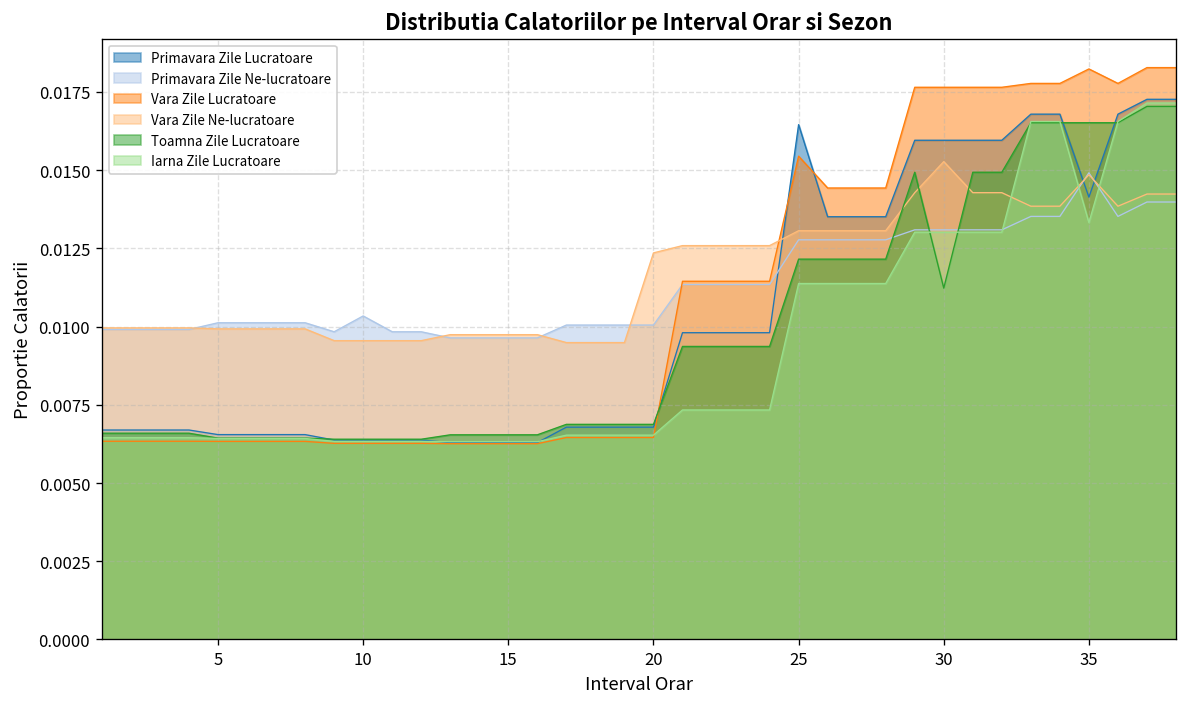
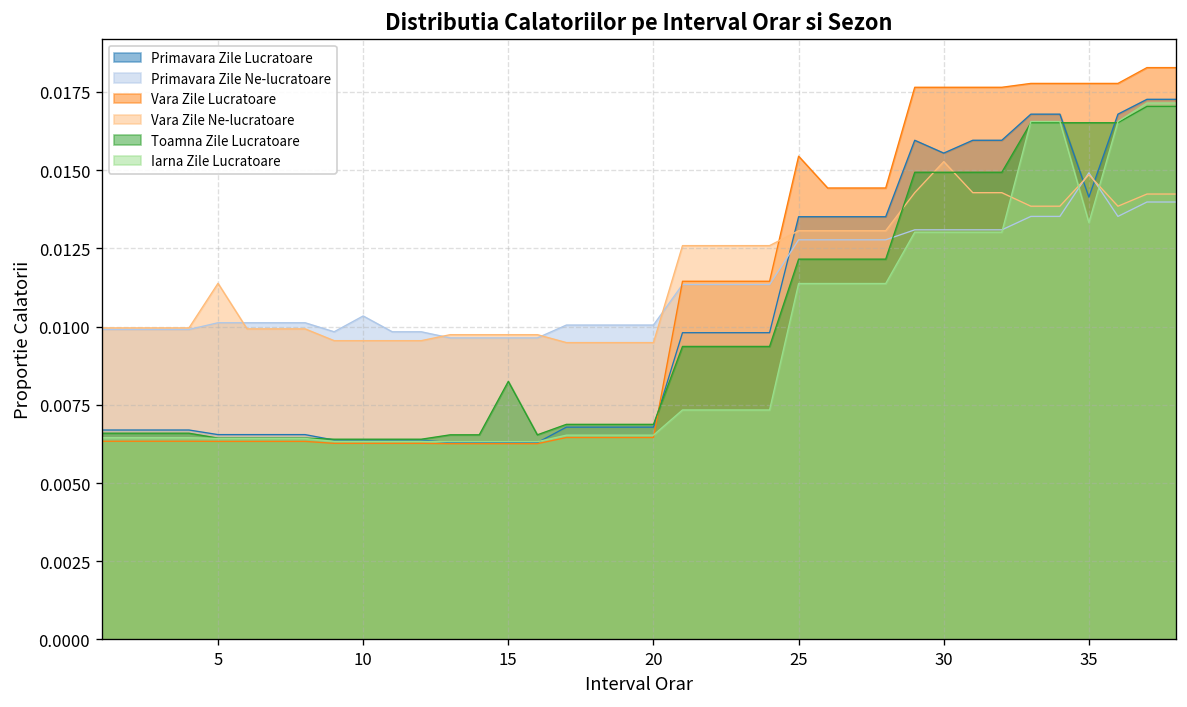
Vara Zile Ne-lucratoare, 5: 0.0099 -> 0.0114
Toamna Zile Lucratoare, 15: 0.0065 -> 0.0082
Vara Zile Ne-lucratoare, 20: 0.0124 -> 0.0095
Primavara Zile Lucratoare, 25: 0.0165 -> 0.0135
Primavara Zile Lucratoare, 30: 0.0160 -> 0.0155
Toamna Zile Lucratoare, 30: 0.0112 -> 0.0149
Vara Zile Lucratoare, 35: 0.0182 -> 0.0178
